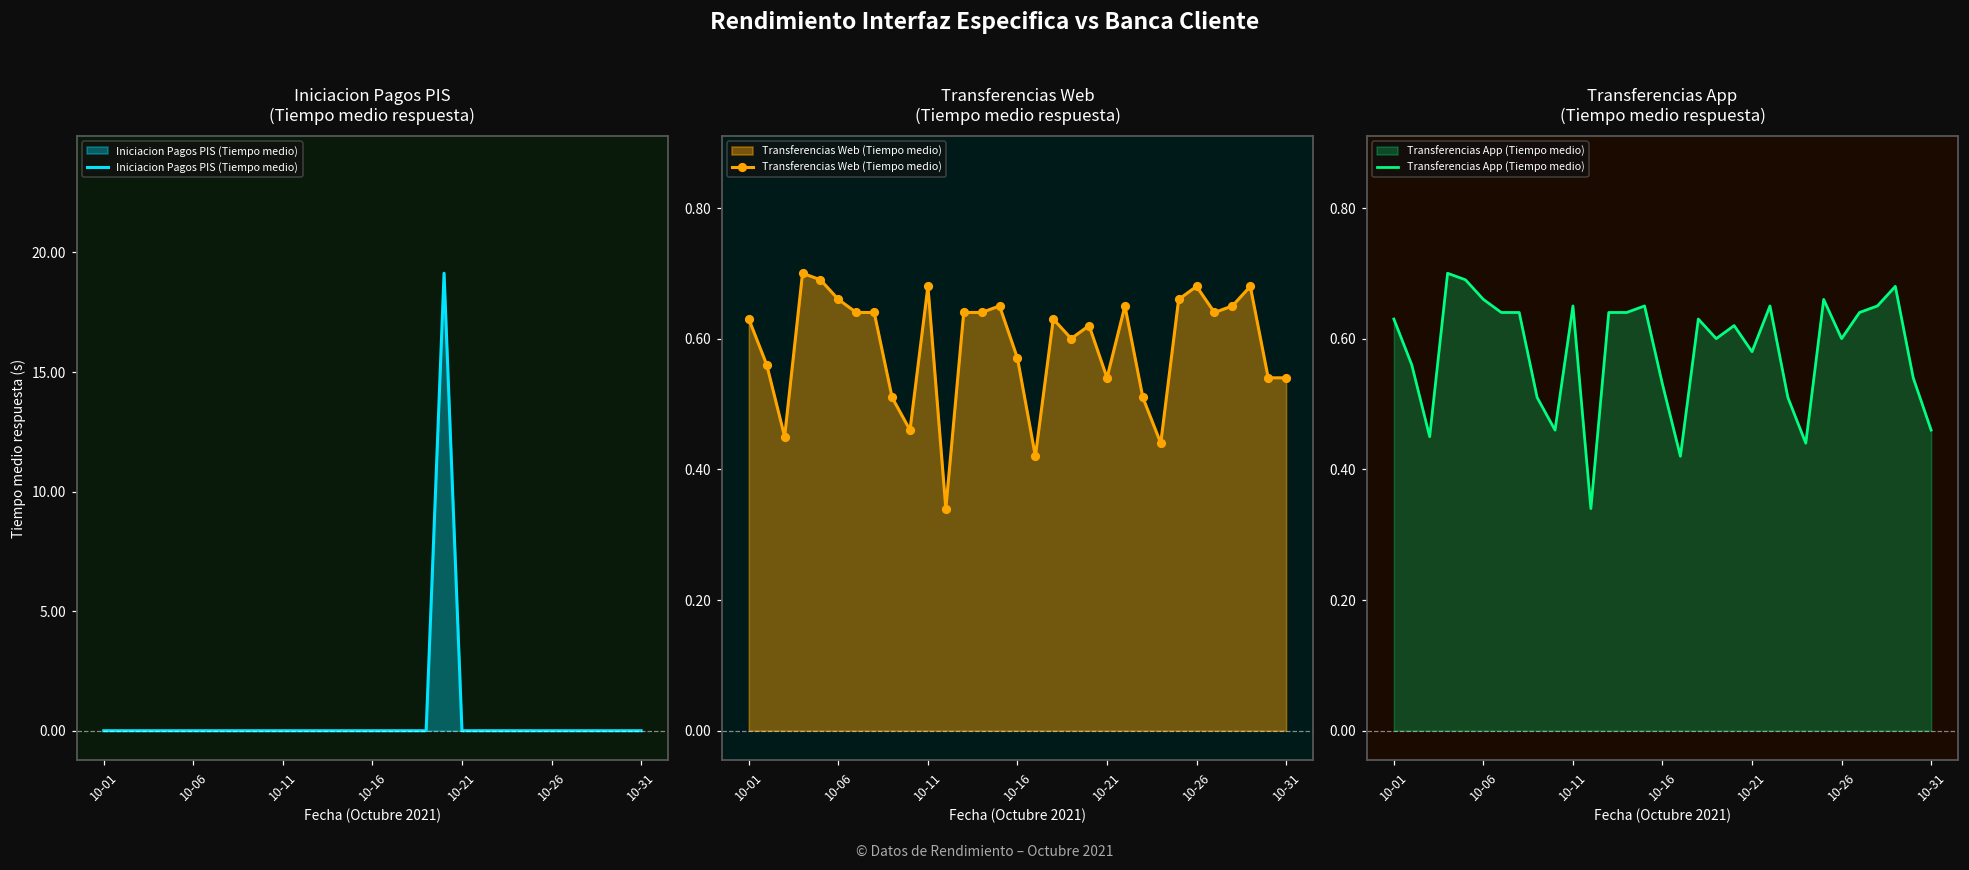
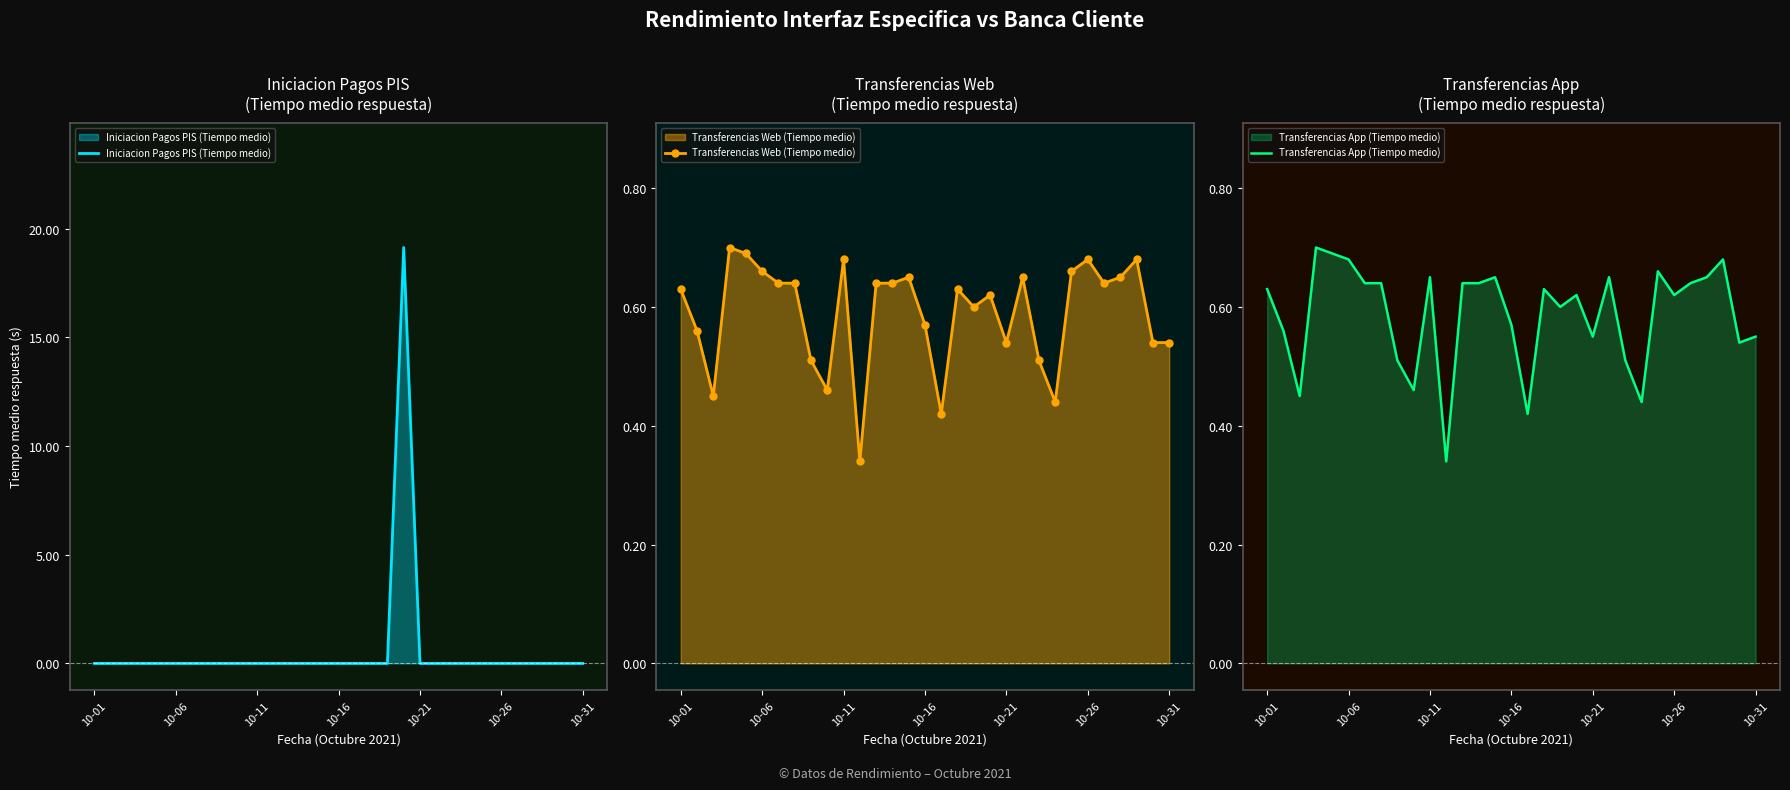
Transferencias App (Tiempo medio respuesta), 10-06: 0.66 -> 0.68
Transferencias App (Tiempo medio respuesta), 10-16: 0.53 -> 0.57
Transferencias App (Tiempo medio respuesta), 10-21: 0.58 -> 0.55
Transferencias App (Tiempo medio respuesta), 10-26: 0.60 -> 0.62
Transferencias App (Tiempo medio respuesta), 10-31: 0.46 -> 0.55
